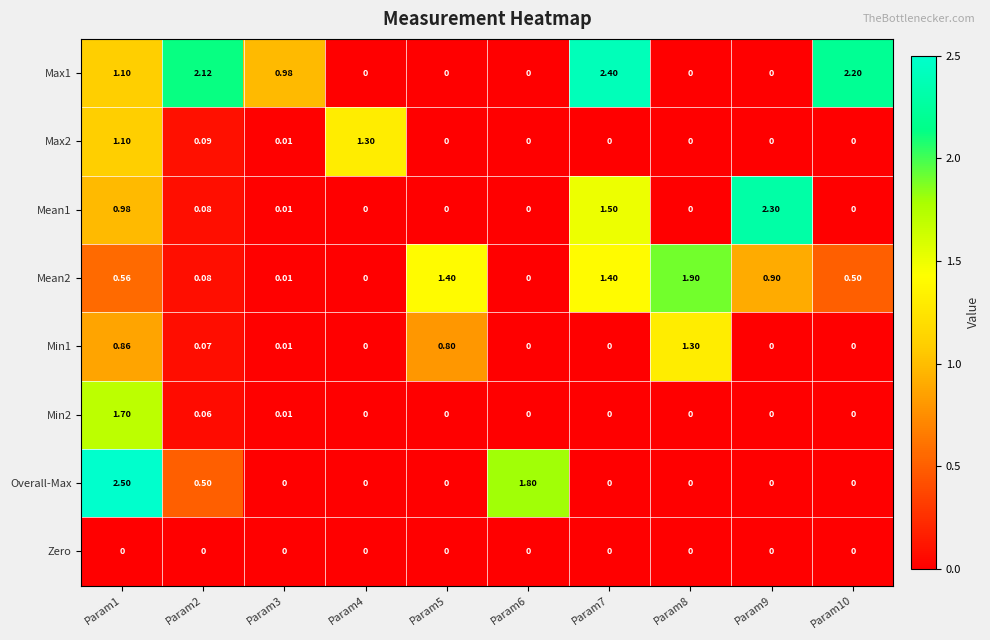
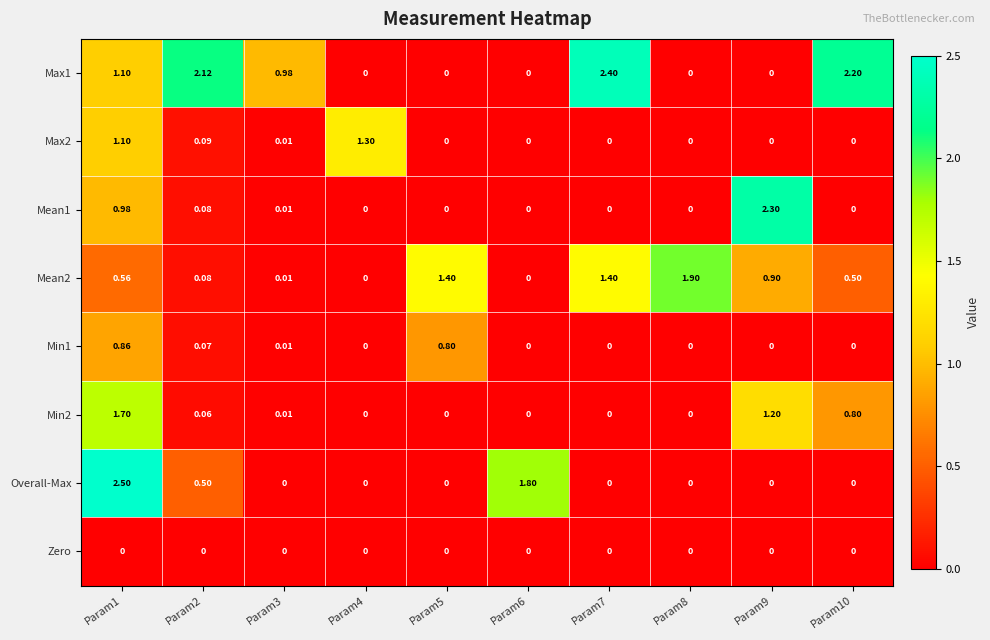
Mean1, Param7: 1.50 -> 0
Min1, Param8: 1.30 -> 0
Min2, Param9: 0 -> 1.20
Min2, Param10: 0 -> 0.80
